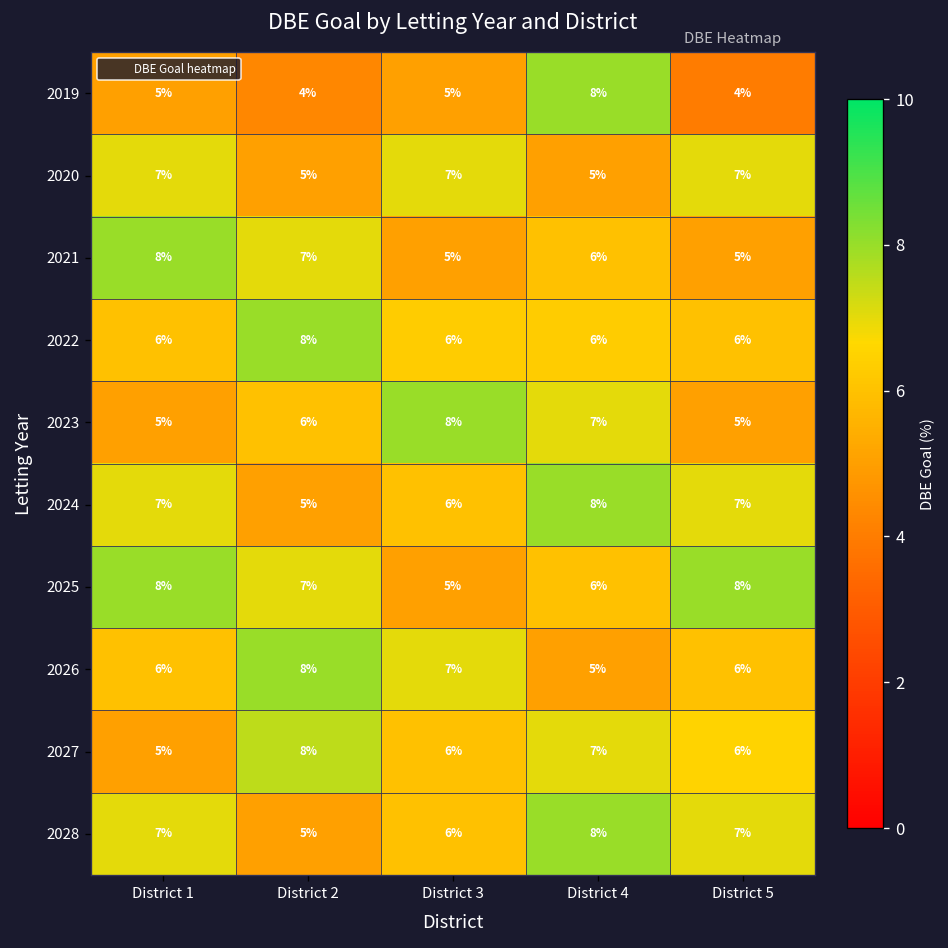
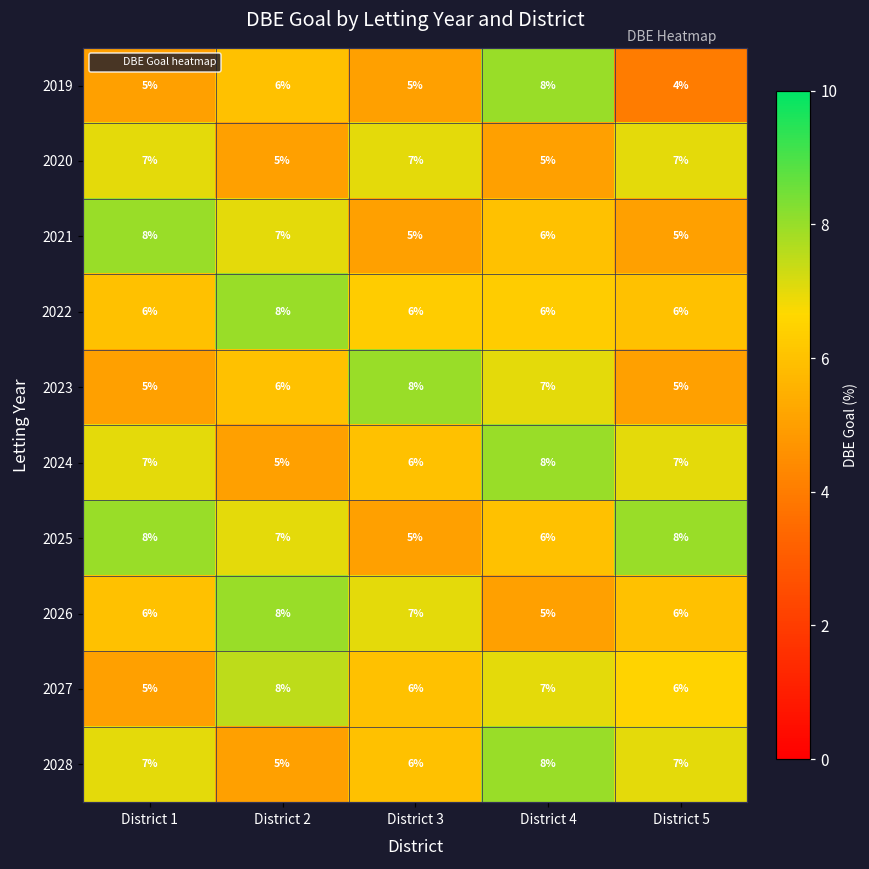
2019, District 2: 4% -> 6%
